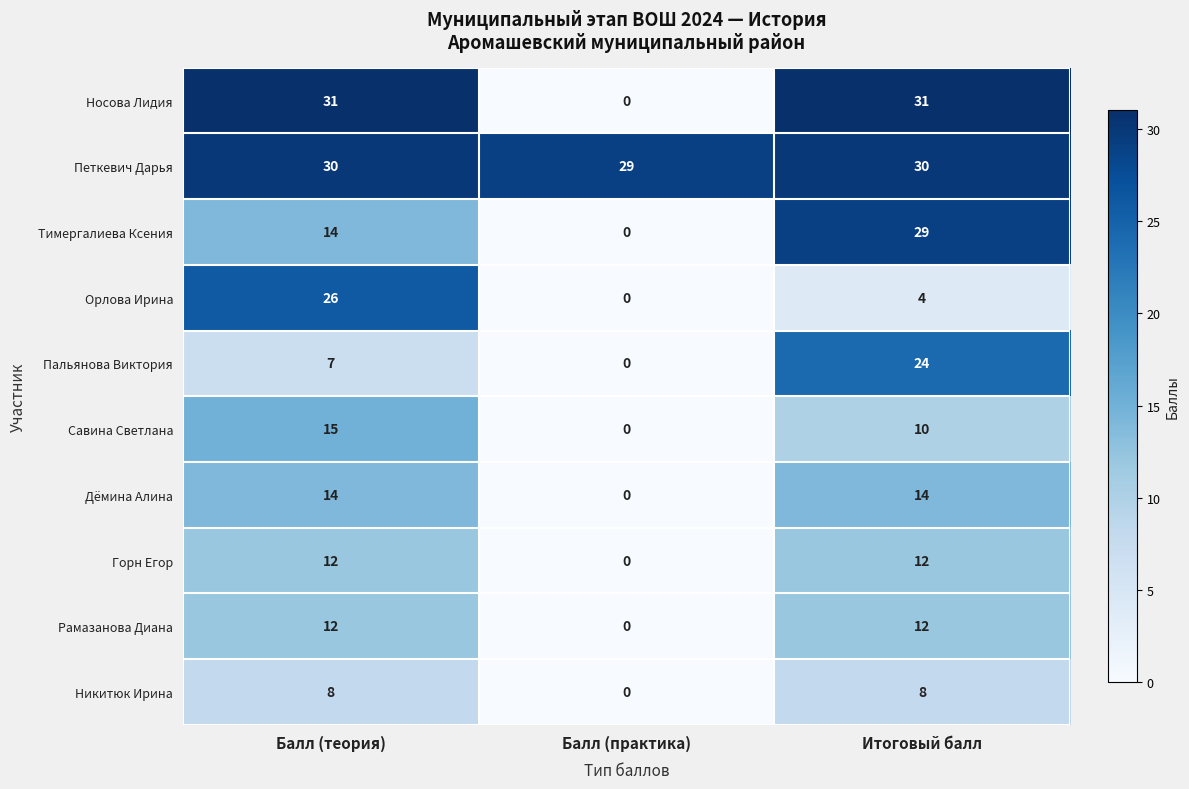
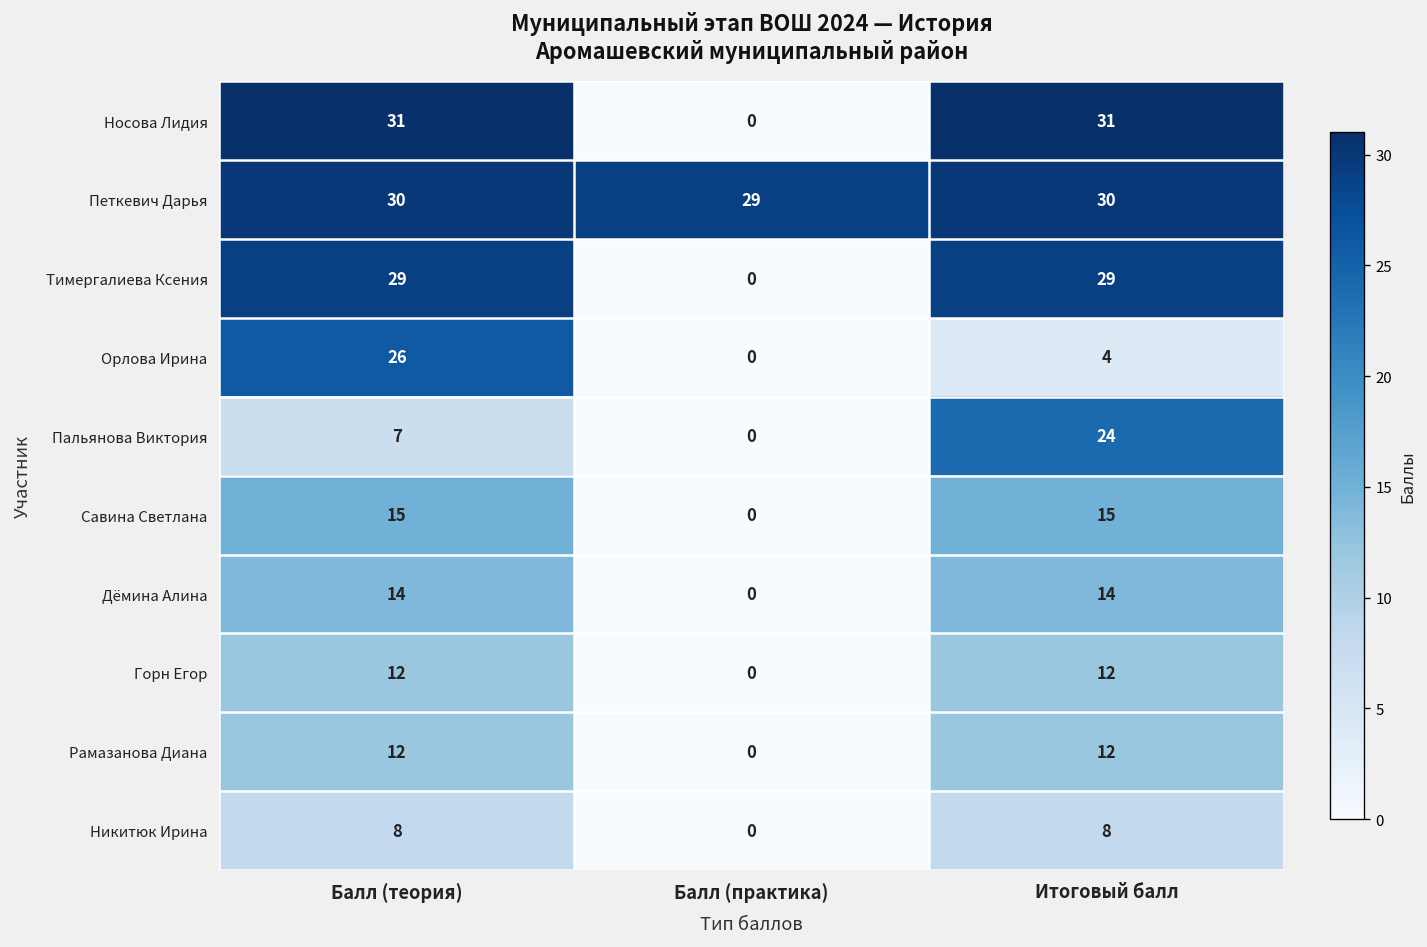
Тимергалиева Ксения, Балл (теория): 14 -> 29
Савина Светлана, Итоговый балл: 10 -> 15
